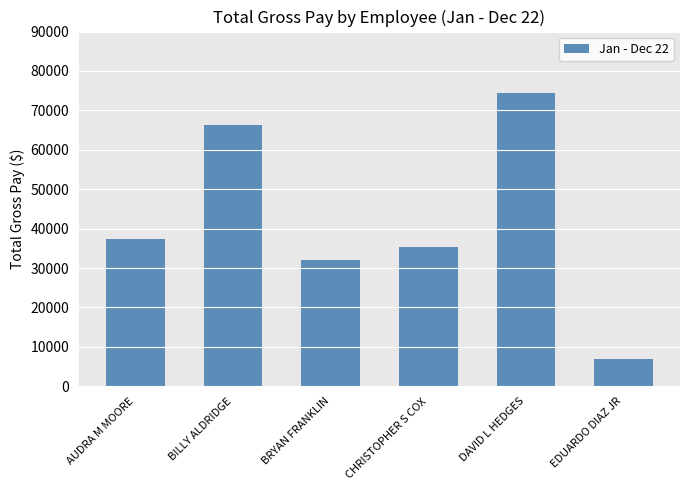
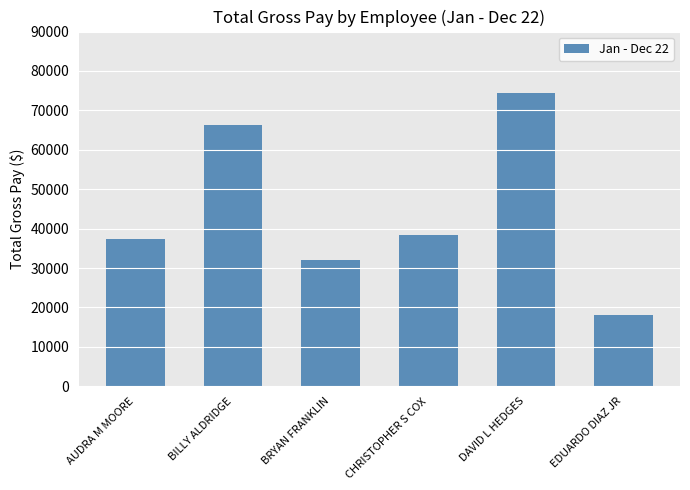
CHRISTOPHER S COX: 35000 -> 38000
EDUARDO DIAZ JR: 7000 -> 18000
